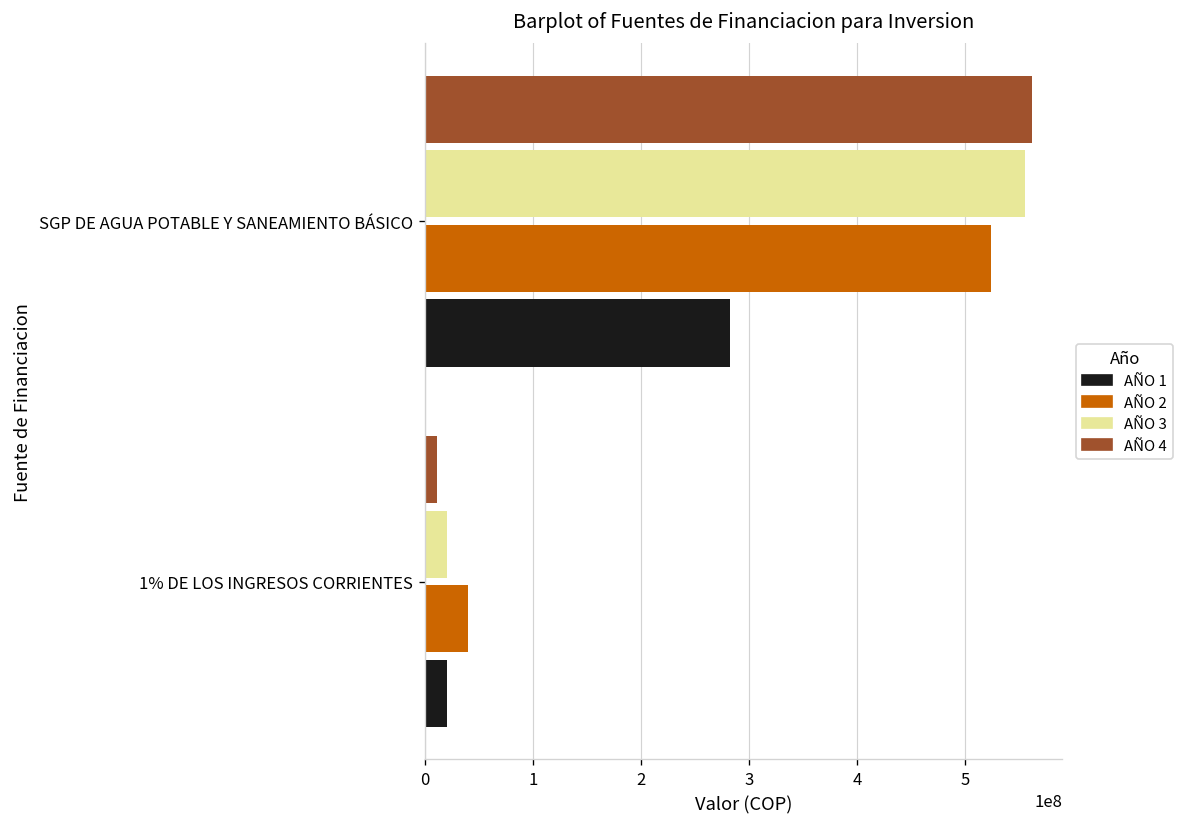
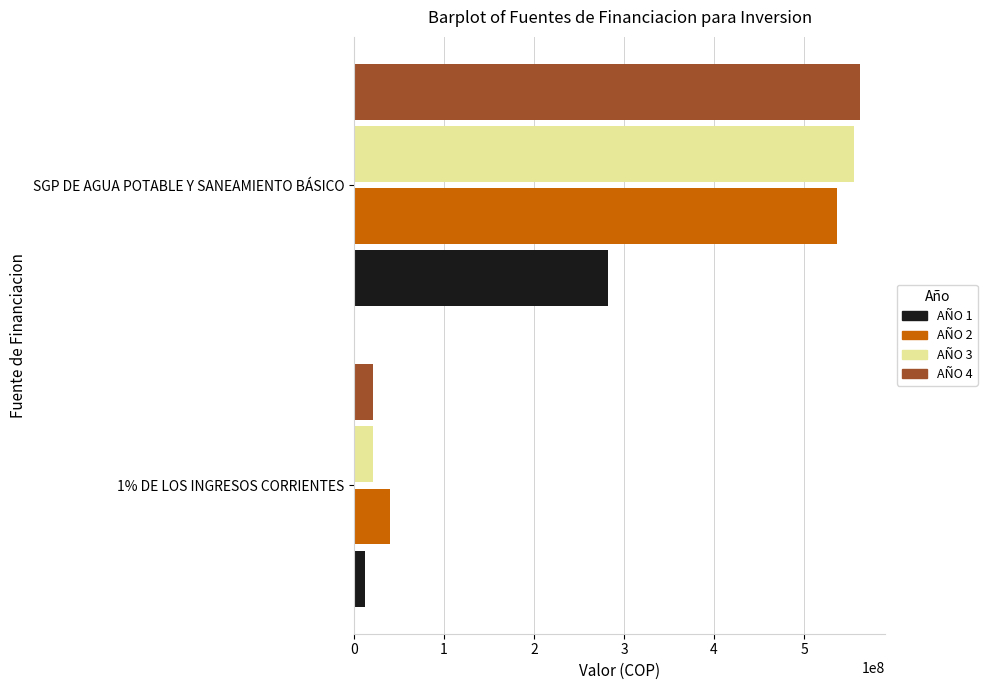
AÑO 2, SGP DE AGUA POTABLE Y SANEAMIENTO BÁSICO: 520000000 -> 540000000
AÑO 4, 1% DE LOS INGRESOS CORRIENTES: 10000000 -> 20000000
AÑO 1, 1% DE LOS INGRESOS CORRIENTES: 20000000 -> 10000000
